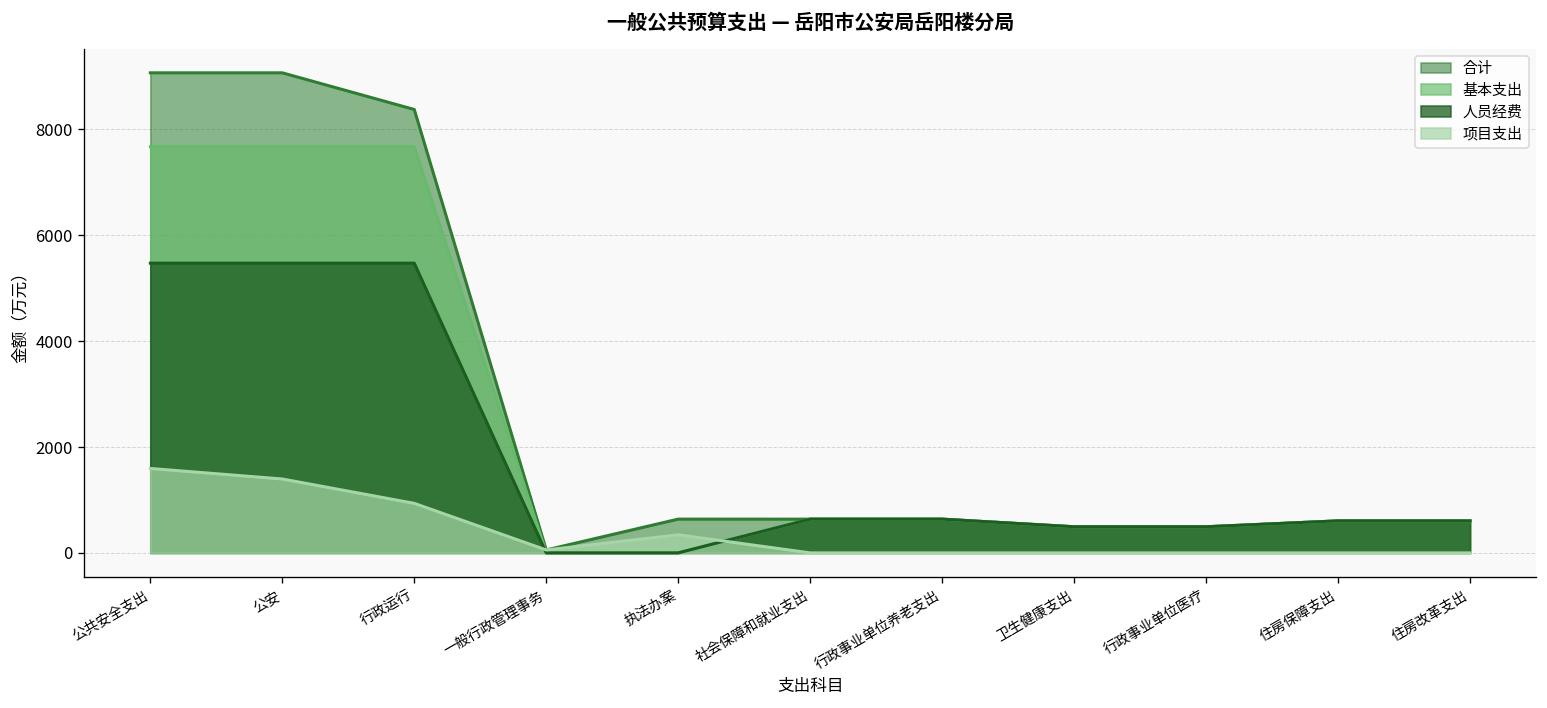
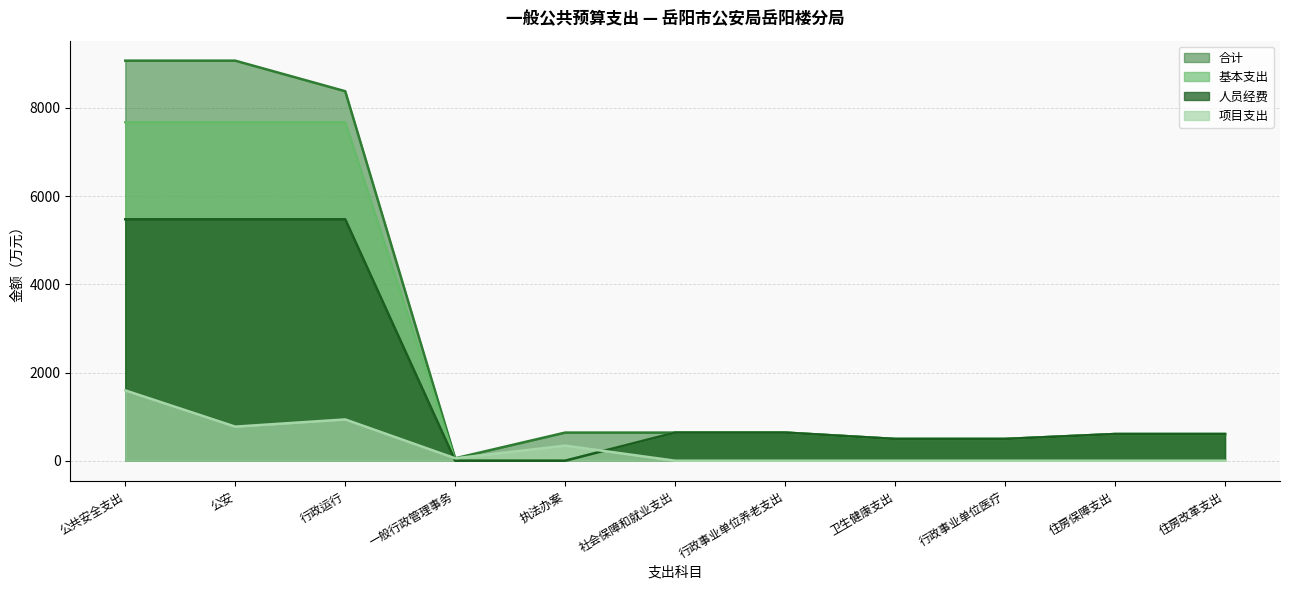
项目支出, 公安: 1400 -> 800
